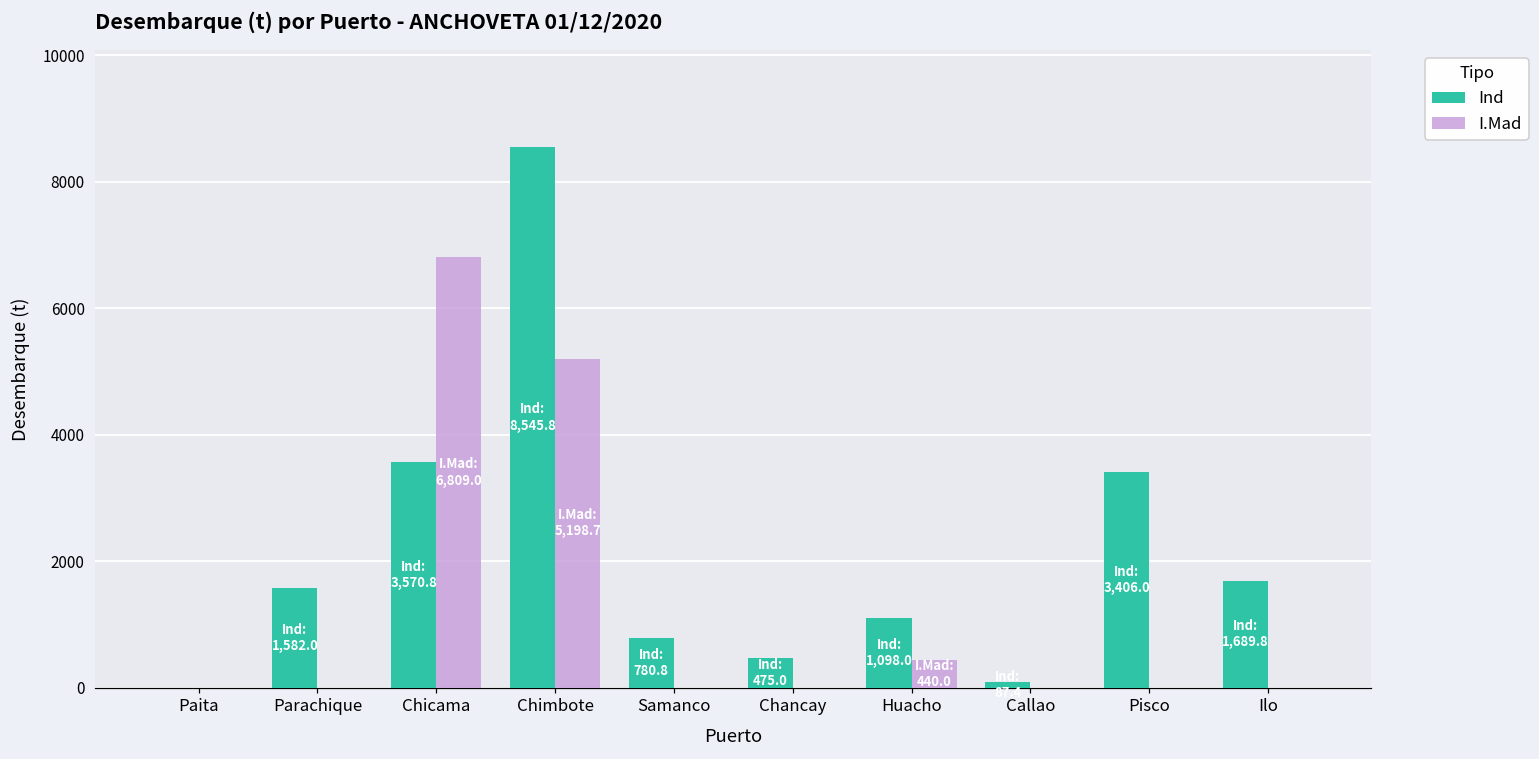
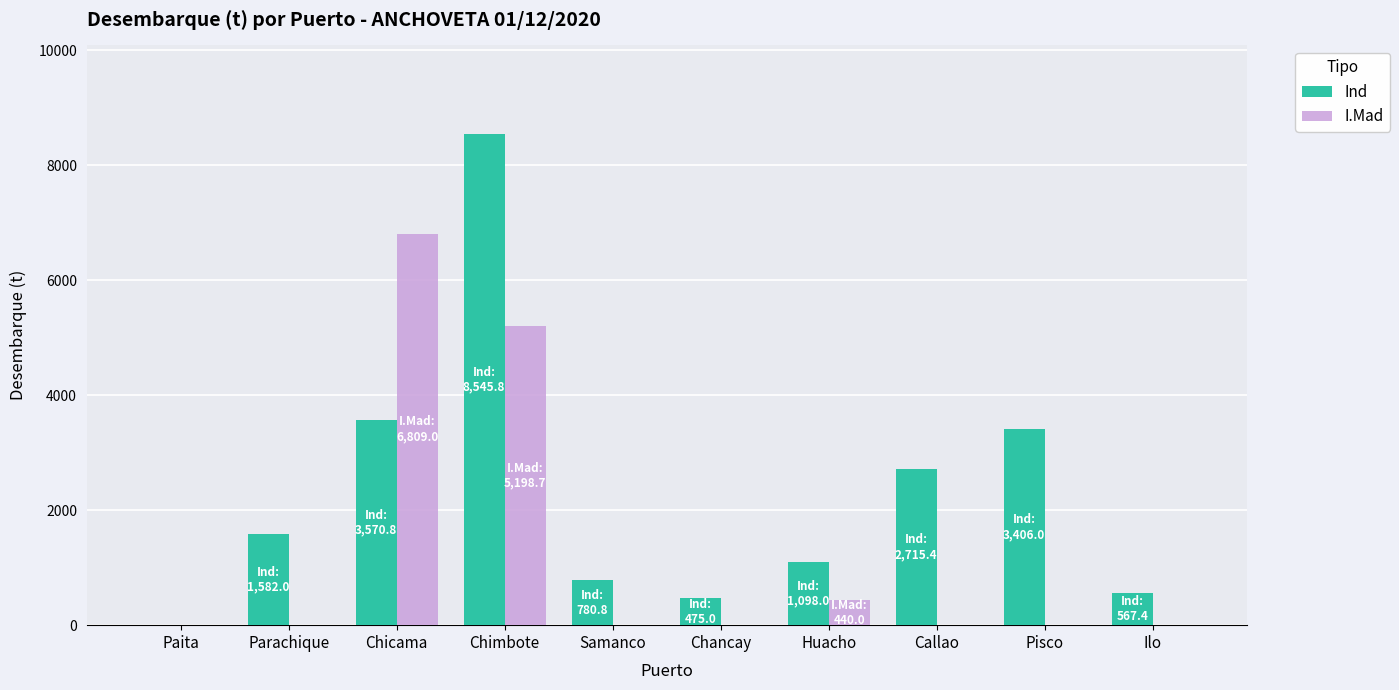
Ind, Callao: 100 -> 2700
Ind, Ilo: 1,689.8 -> 567.4
